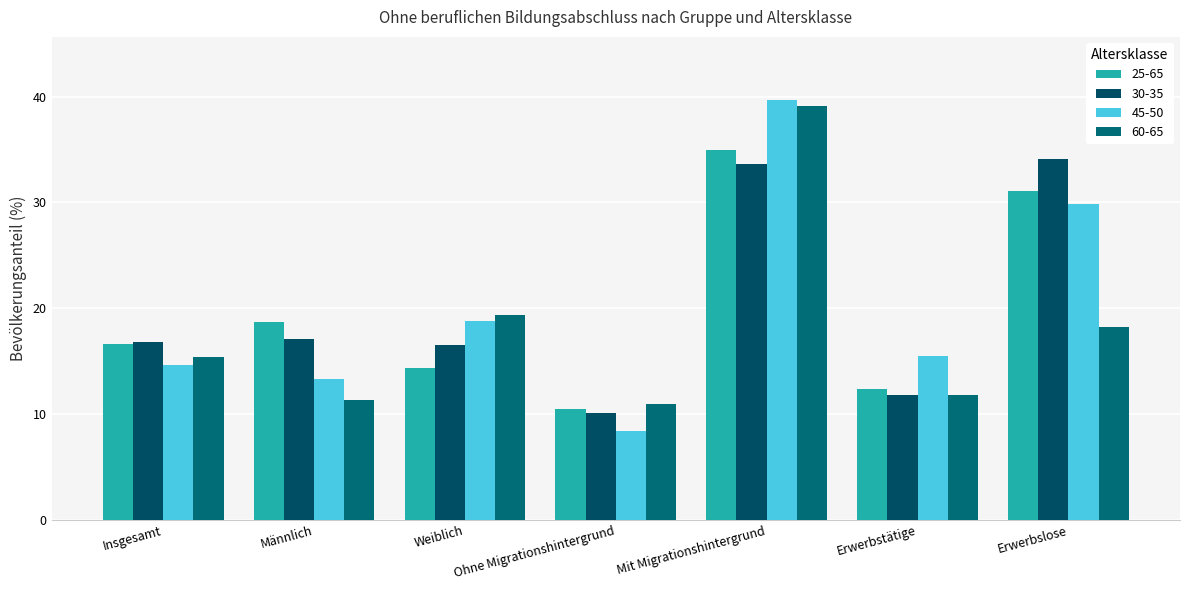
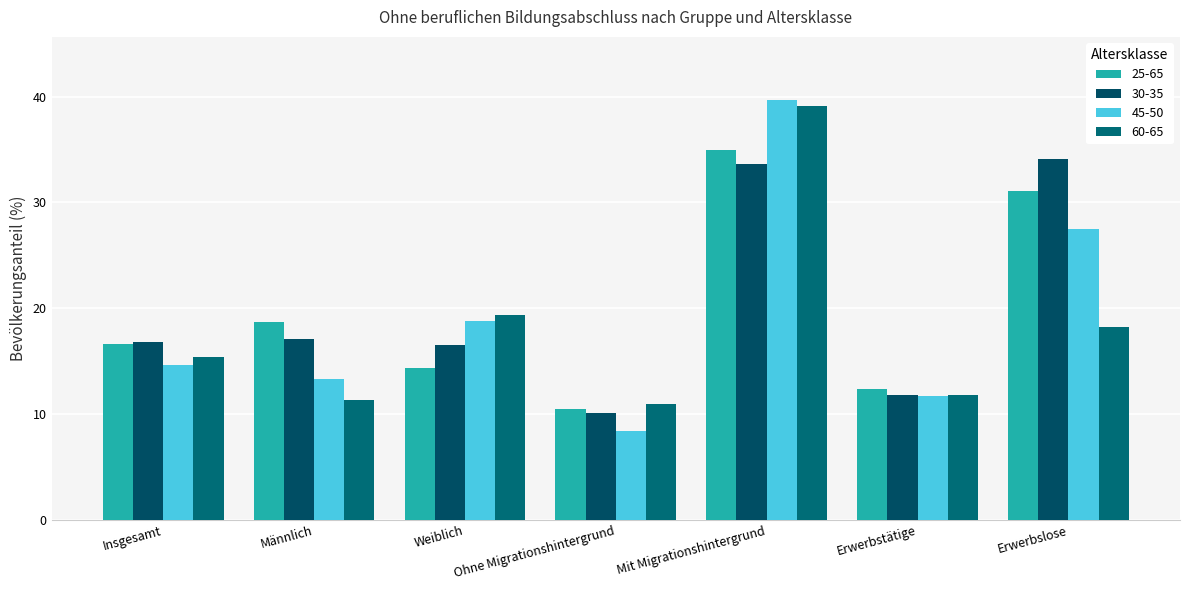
45-50, Erwerbstätige: 15.5 -> 11.7
45-50, Erwerbslose: 29.9 -> 27.5
